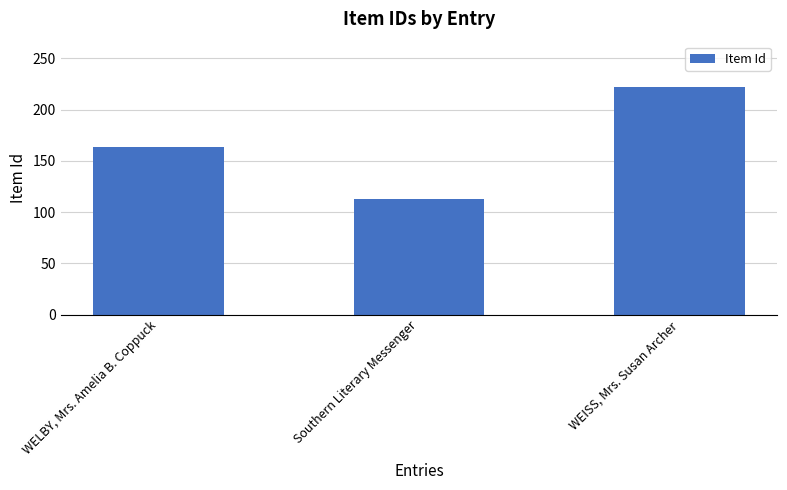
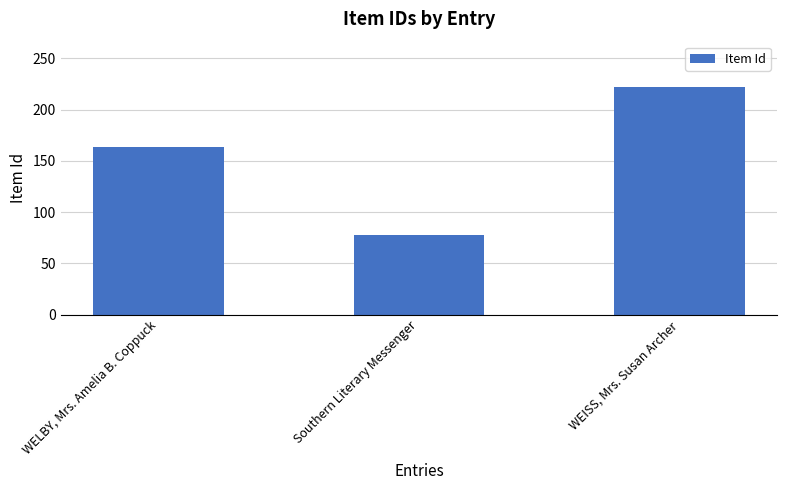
Southern Literary Messenger: 113 -> 78
